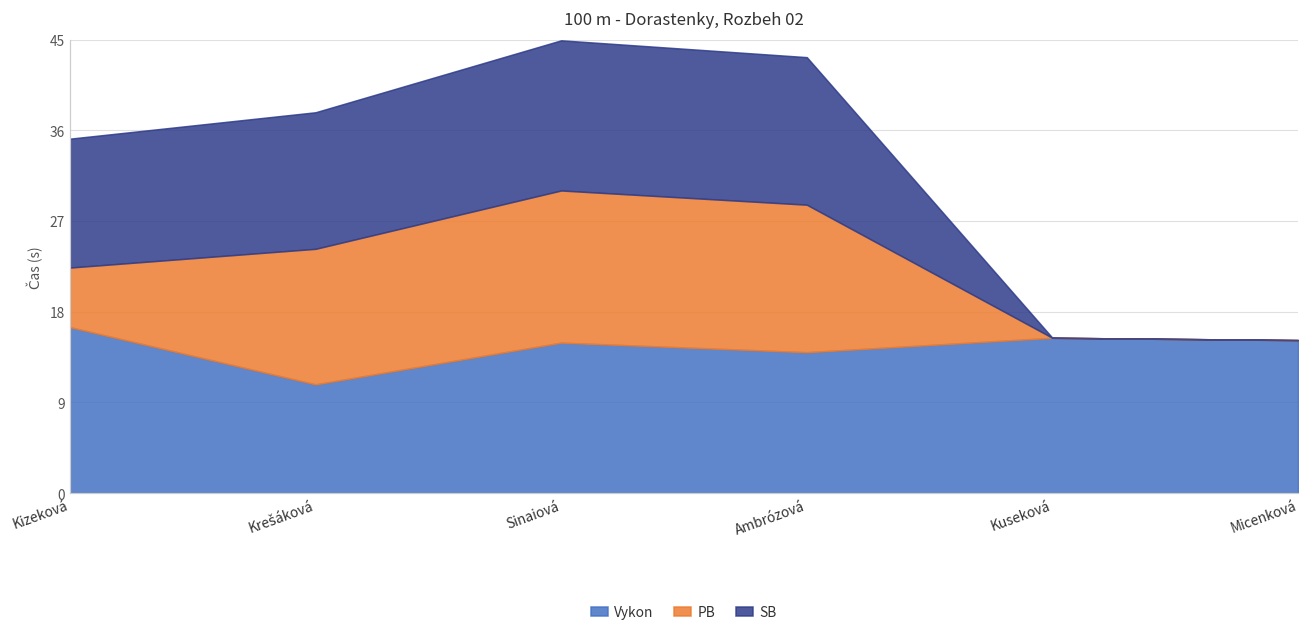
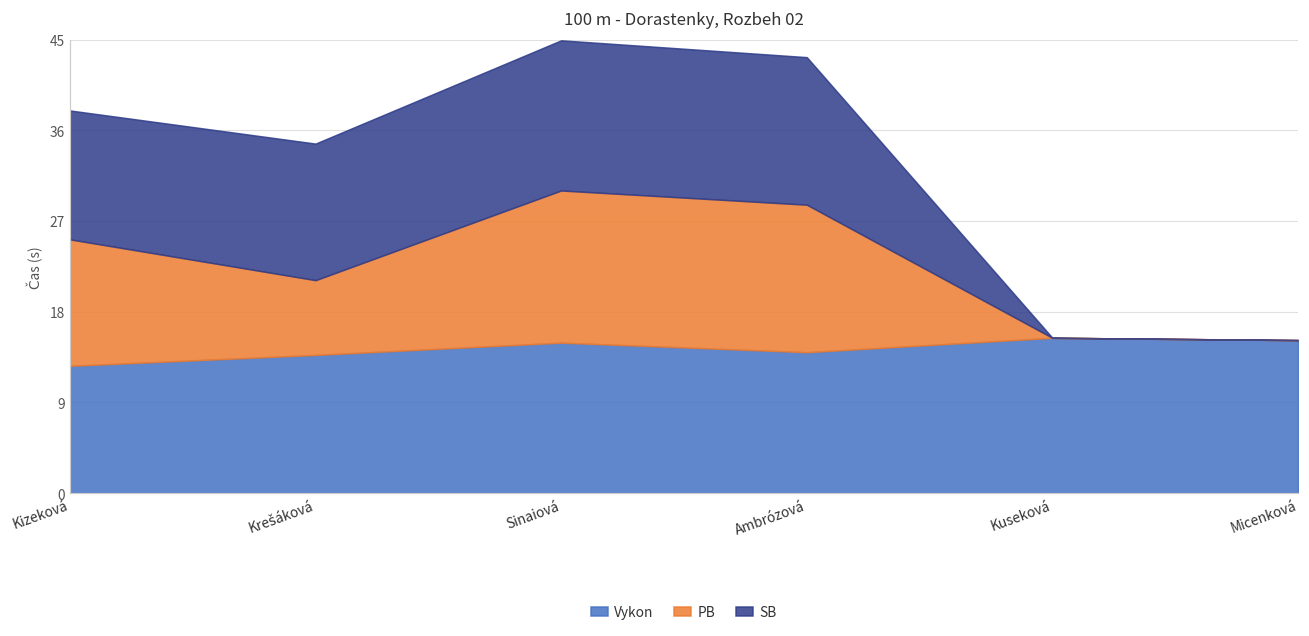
Vykon, Kizeková: 16 -> 13
PB, Kizeková: 6 -> 13
Vykon, Krešáková: 11 -> 14
PB, Krešáková: 13 -> 7
